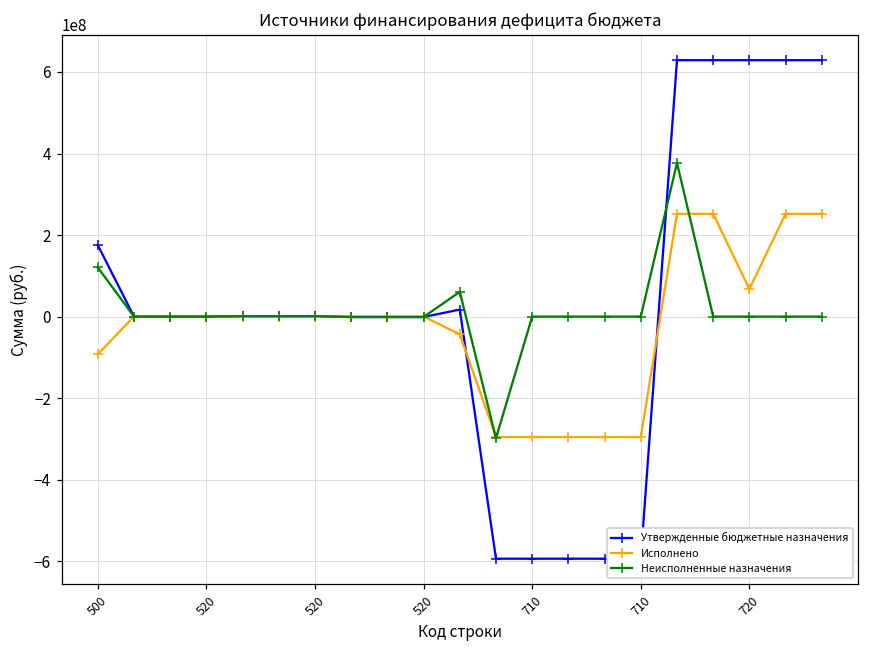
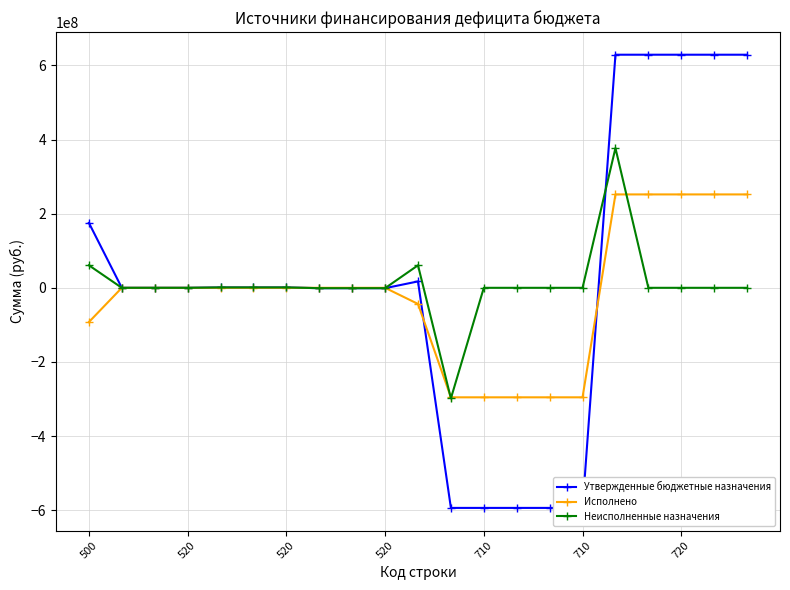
Неисполненные назначения, 500: 120000000 -> 60000000
Исполнено, 720: 70000000 -> 250000000
